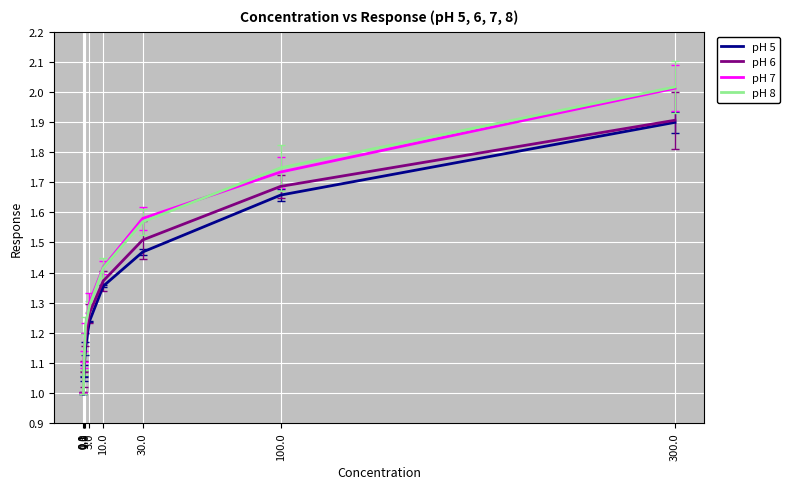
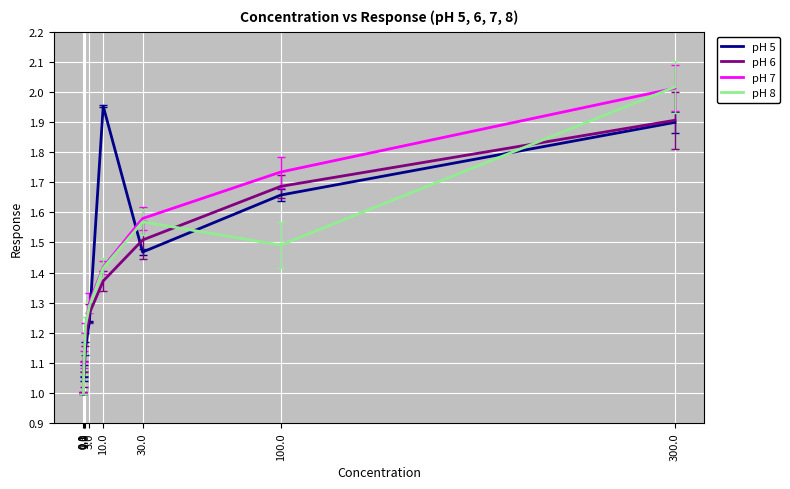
pH 5, 10.0: 1.35 -> 1.95
pH 8, 100.0: 1.75 -> 1.49
